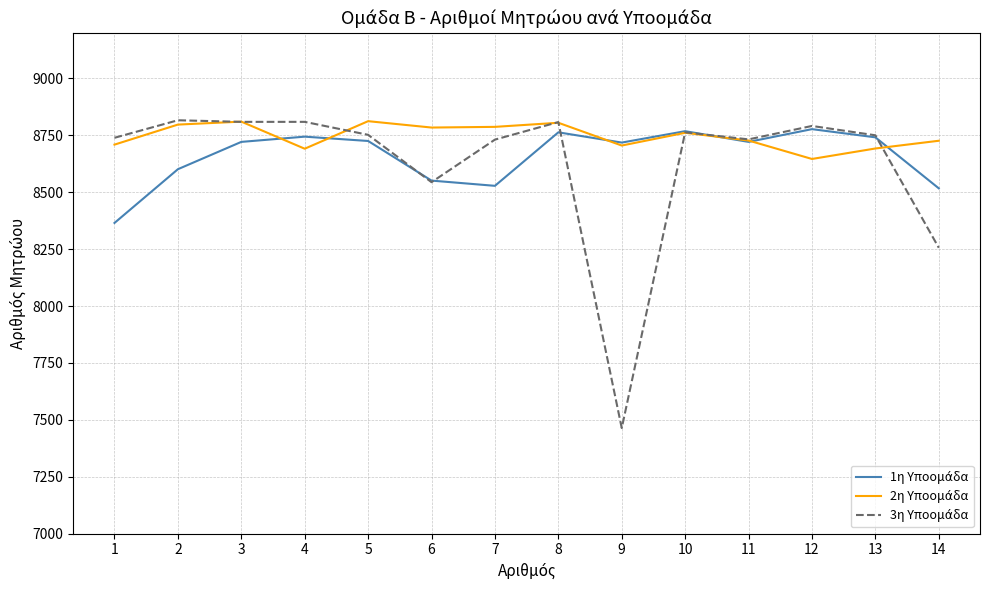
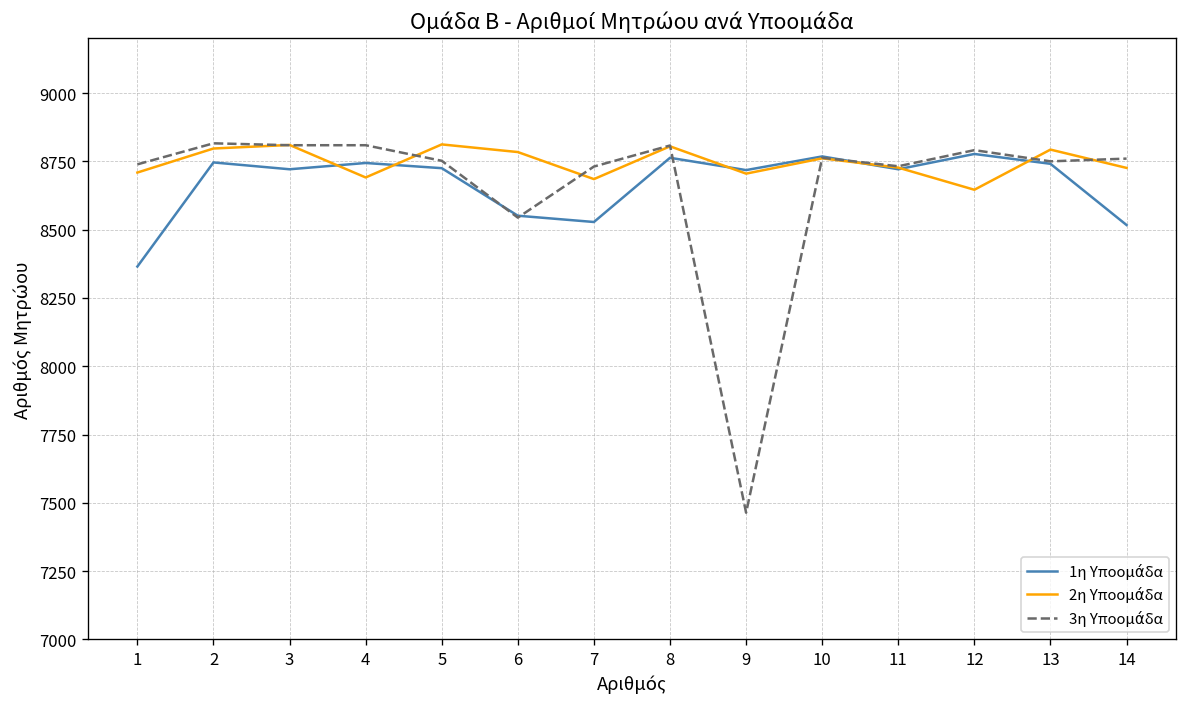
1η Υποομάδα, 2: 8600 -> 8750
2η Υποομάδα, 7: 8790 -> 8690
2η Υποομάδα, 13: 8690 -> 8790
3η Υποομάδα, 14: 8260 -> 8760
